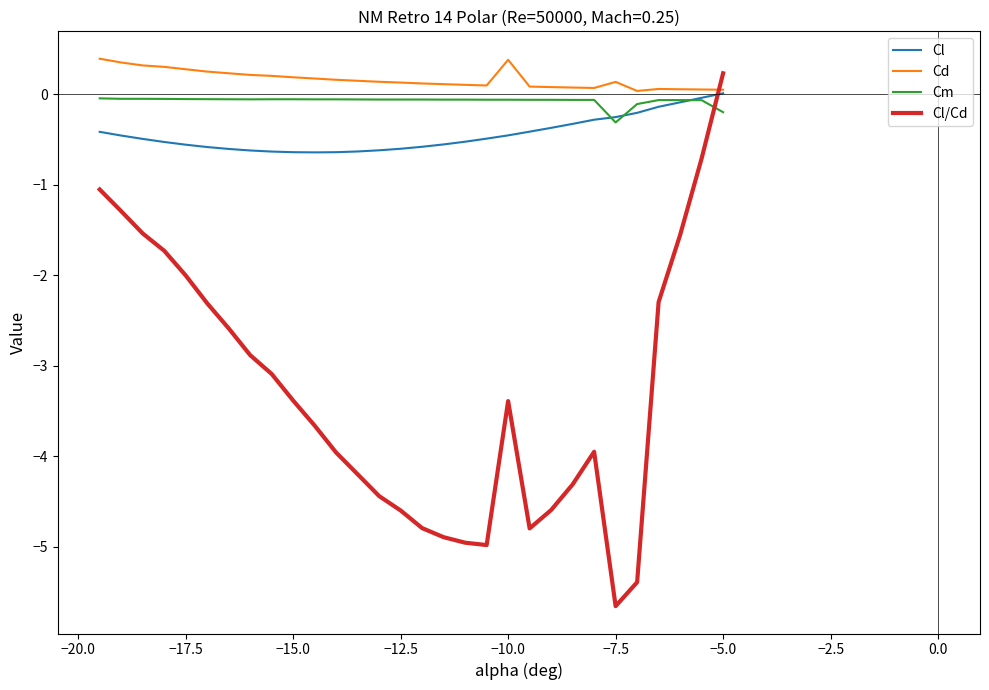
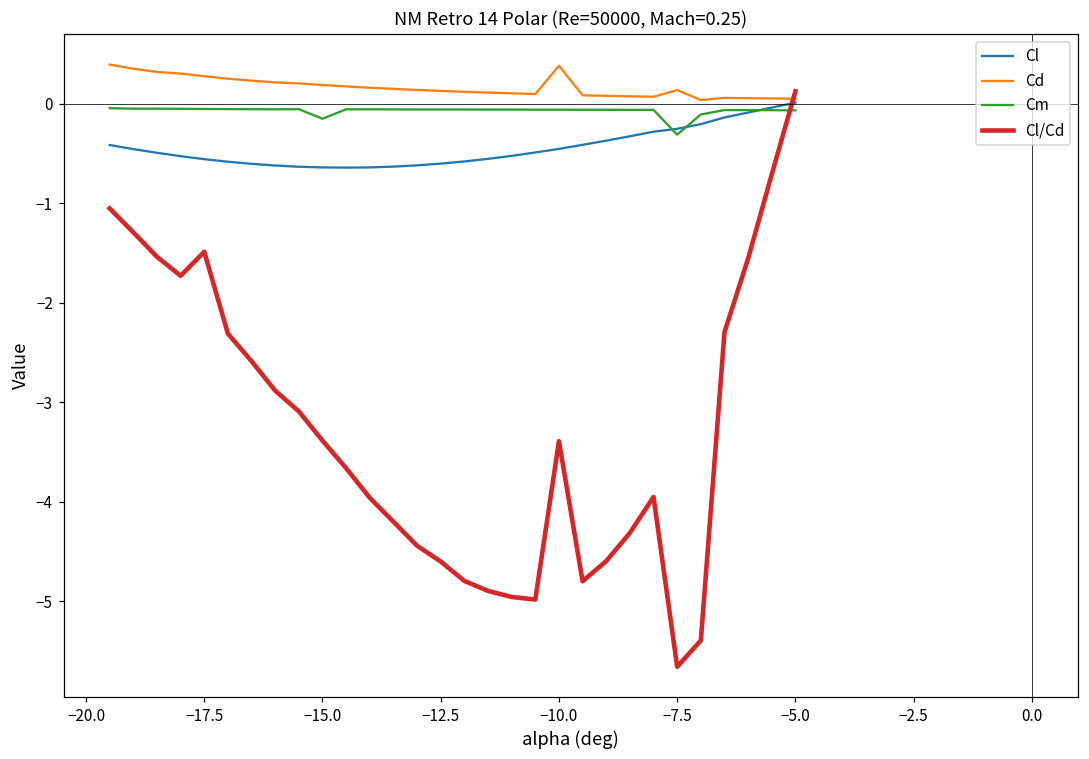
Cl/Cd, −17.5: -2.0 -> -1.5
Cm, −15.0: -0.1 -> -0.2
Cm, −5.0: -0.2 -> -0.1
Cl/Cd, −5.0: 0.2 -> 0.1
